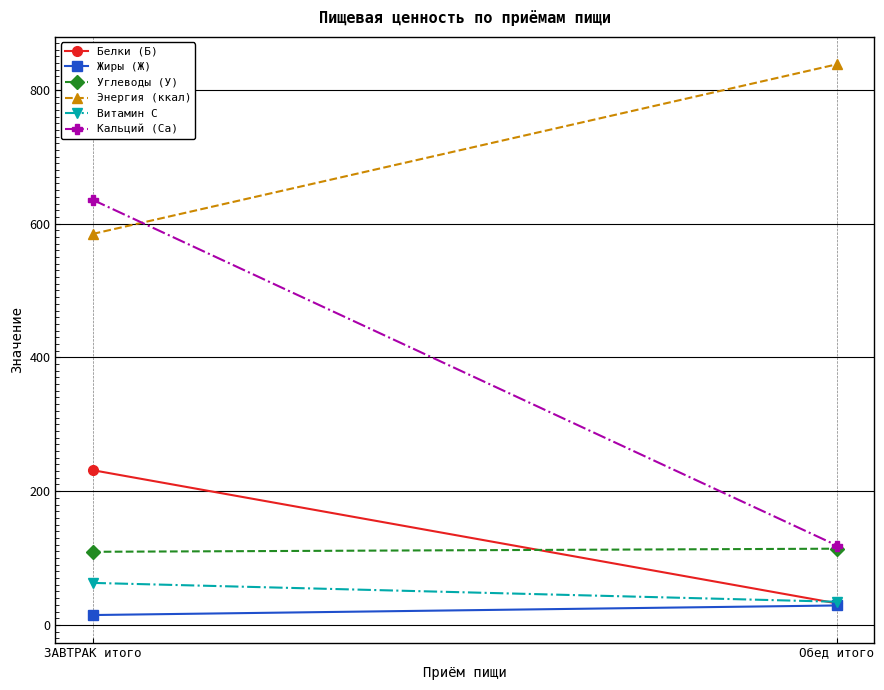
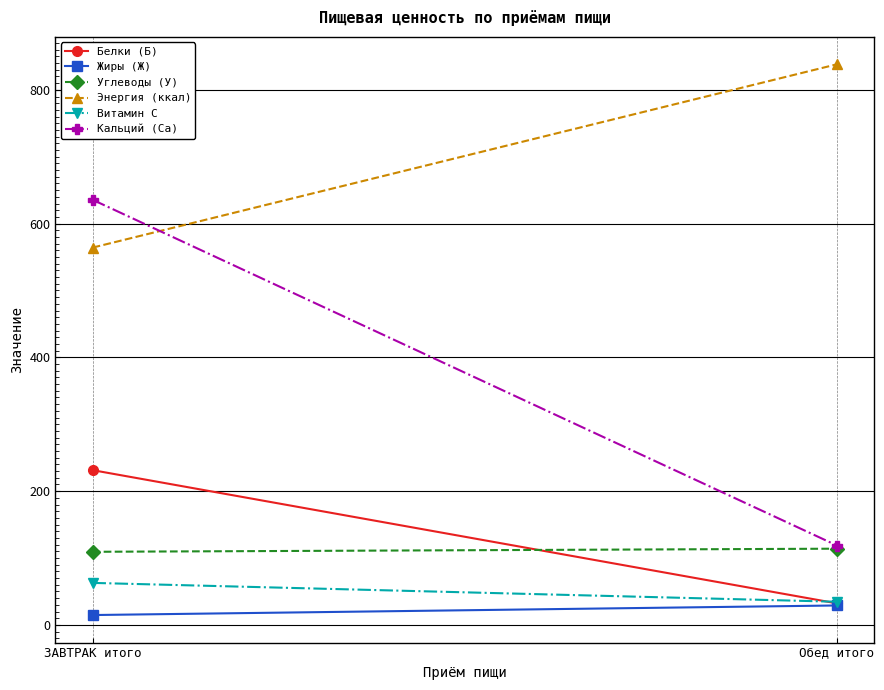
Энергия (ккал), ЗАВТРАК итого: 580 -> 560
